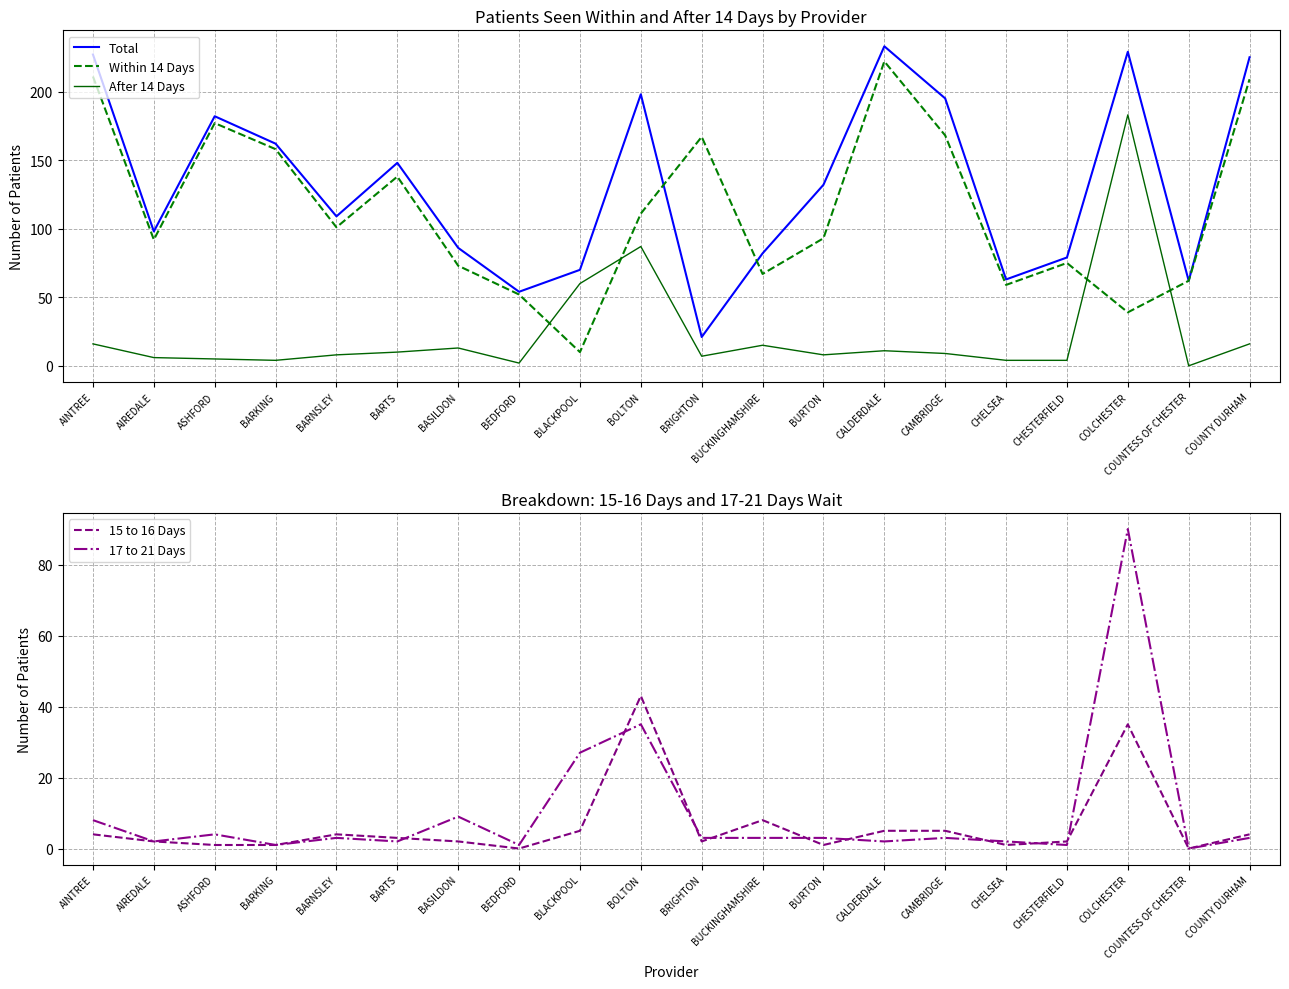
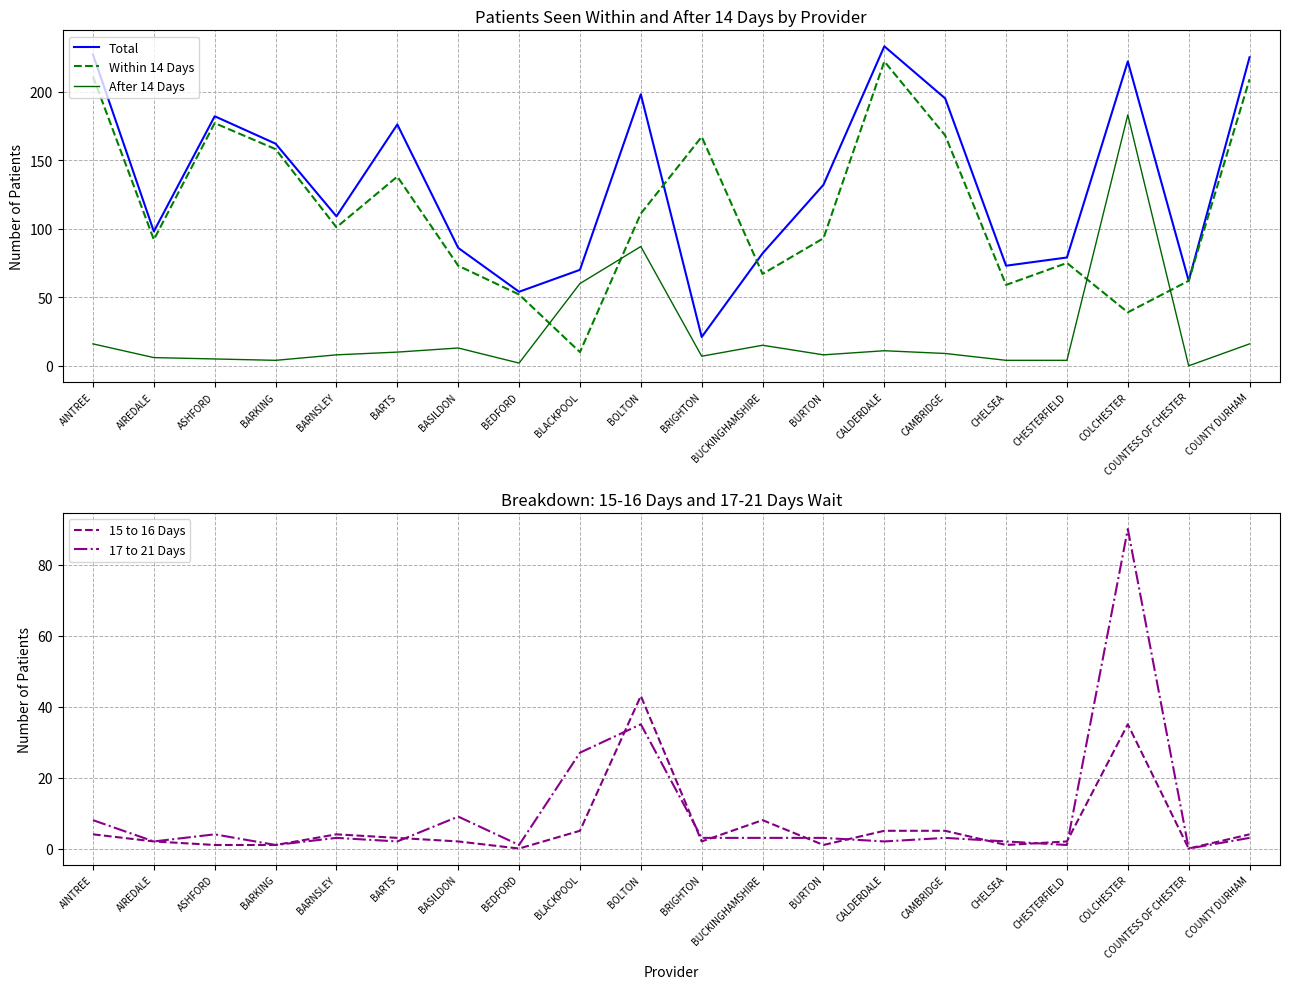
Patients Seen Within and After 14 Days by Provider, Total, BARTS: 148 -> 176
Patients Seen Within and After 14 Days by Provider, Total, CHELSEA: 63 -> 73
Patients Seen Within and After 14 Days by Provider, Total, COLCHESTER: 229 -> 222
